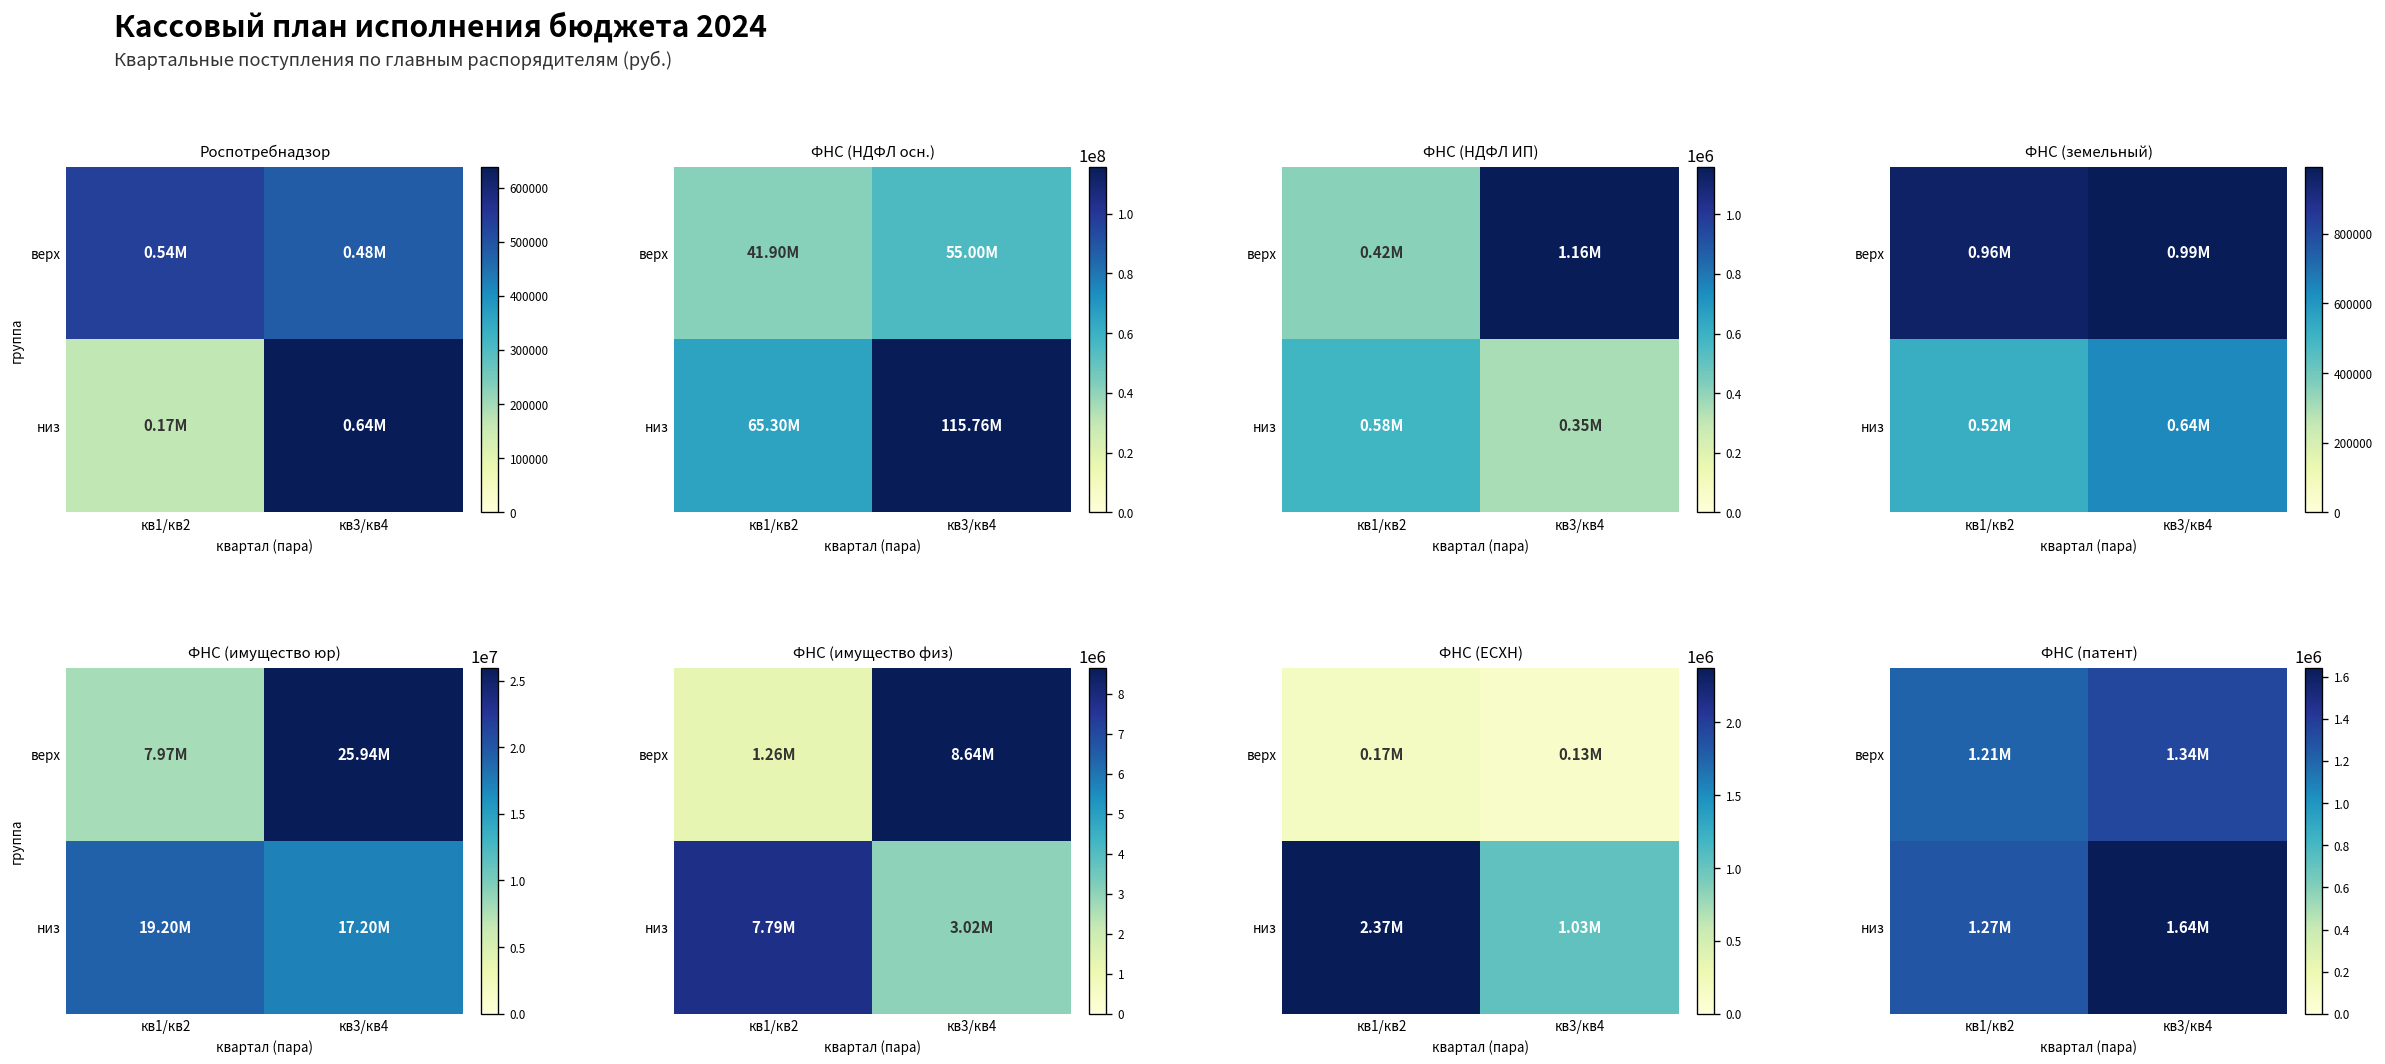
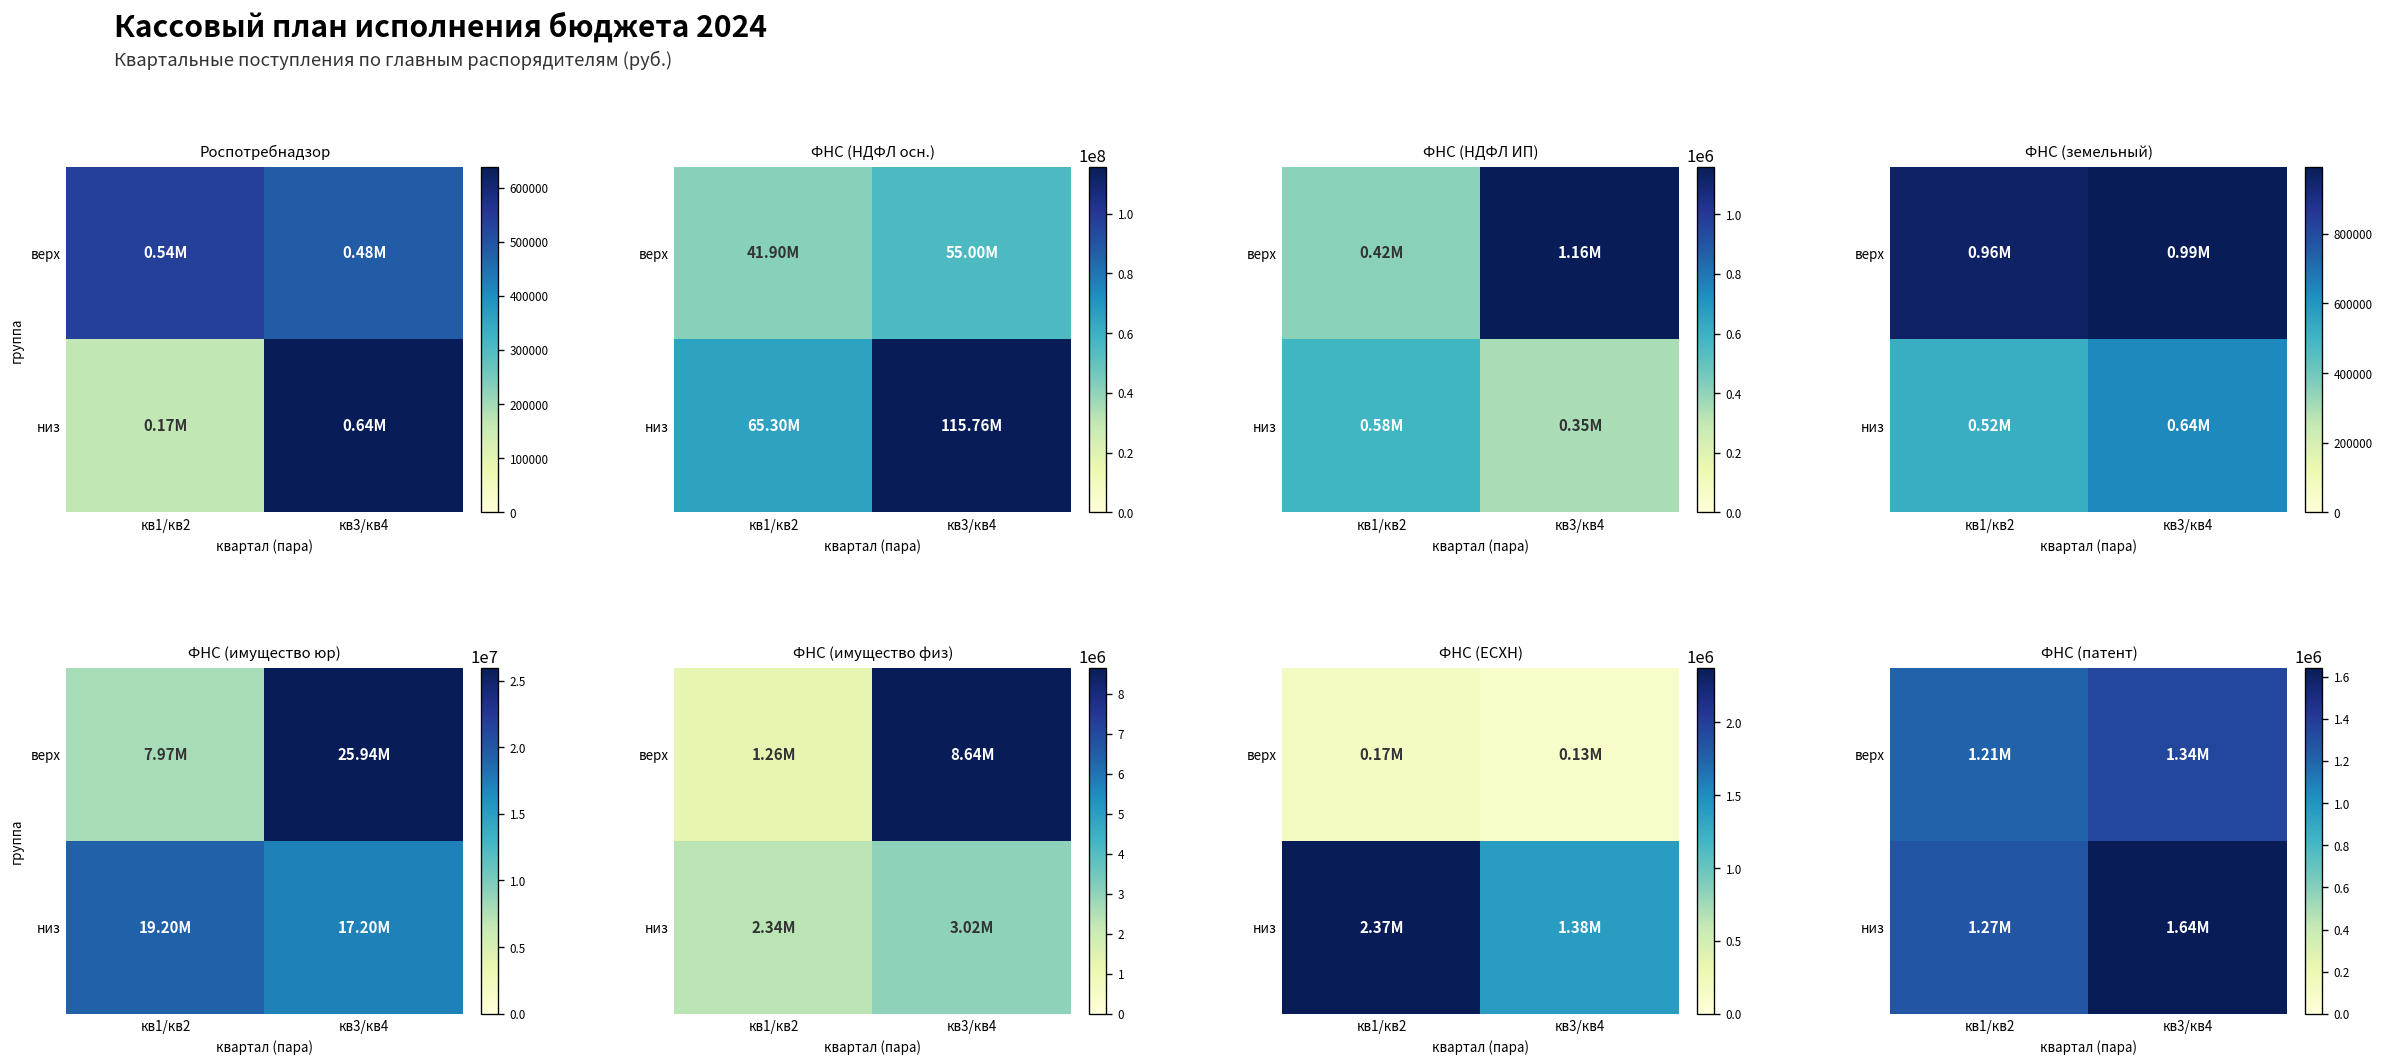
ФНС (имущество физ), низ, кв1/кв2: 7.79M -> 2.34M
ФНС (ЕСХН), низ, кв3/кв4: 1.03M -> 1.38M
